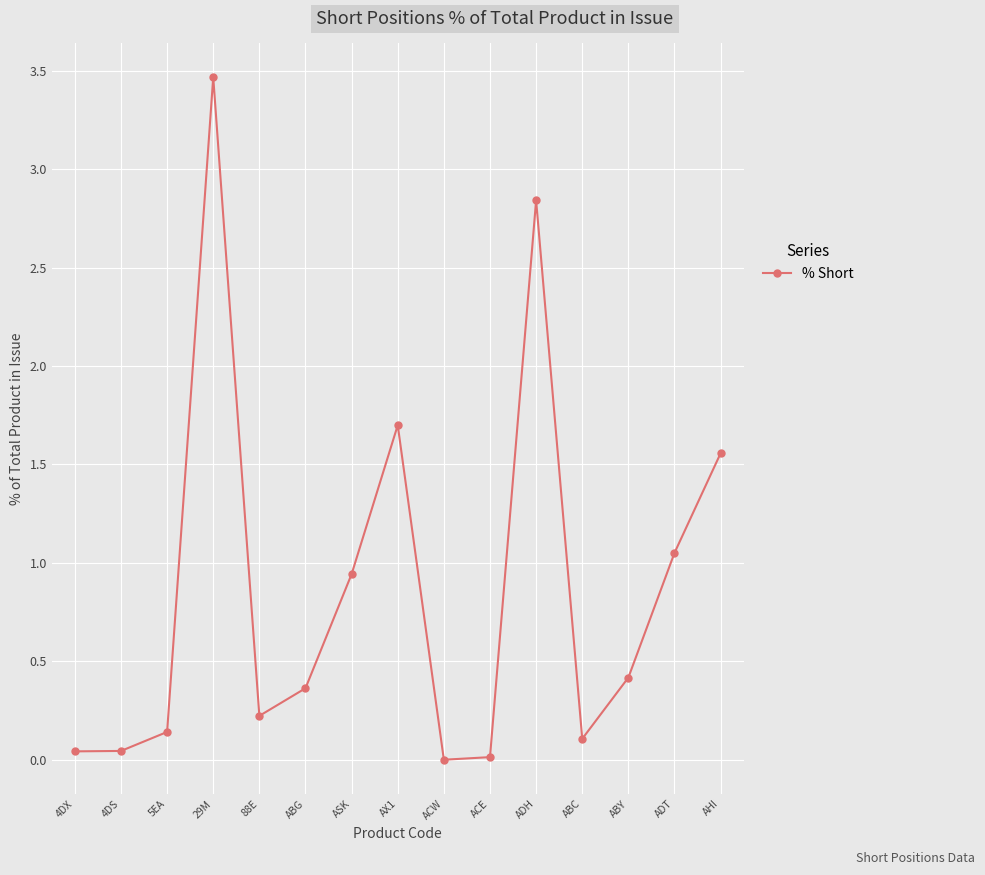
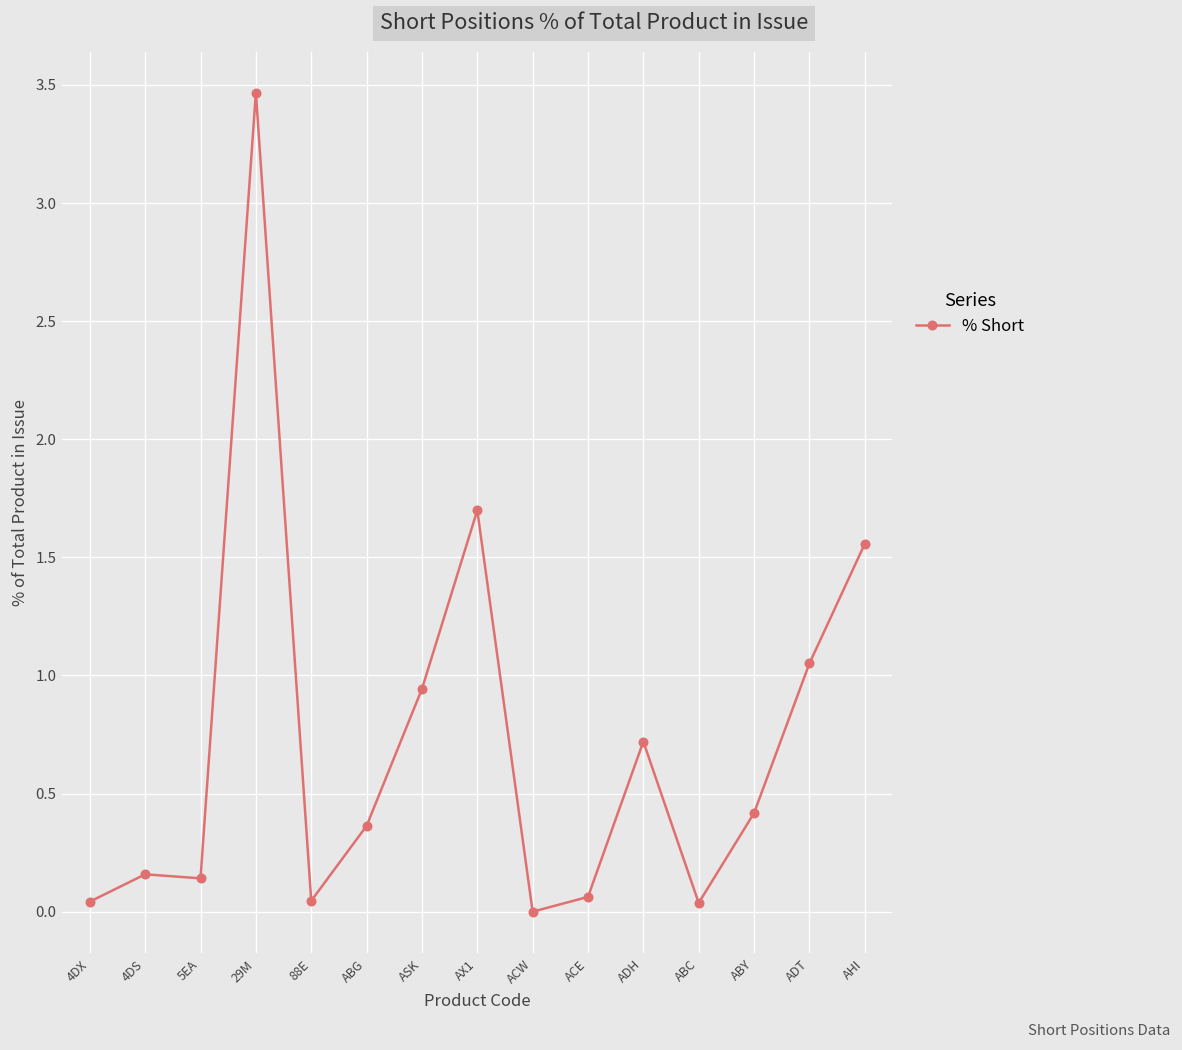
4DS: 0.04 -> 0.16
88E: 0.22 -> 0.05
ACE: 0.01 -> 0.06
ADH: 2.84 -> 0.72
ABC: 0.11 -> 0.04
